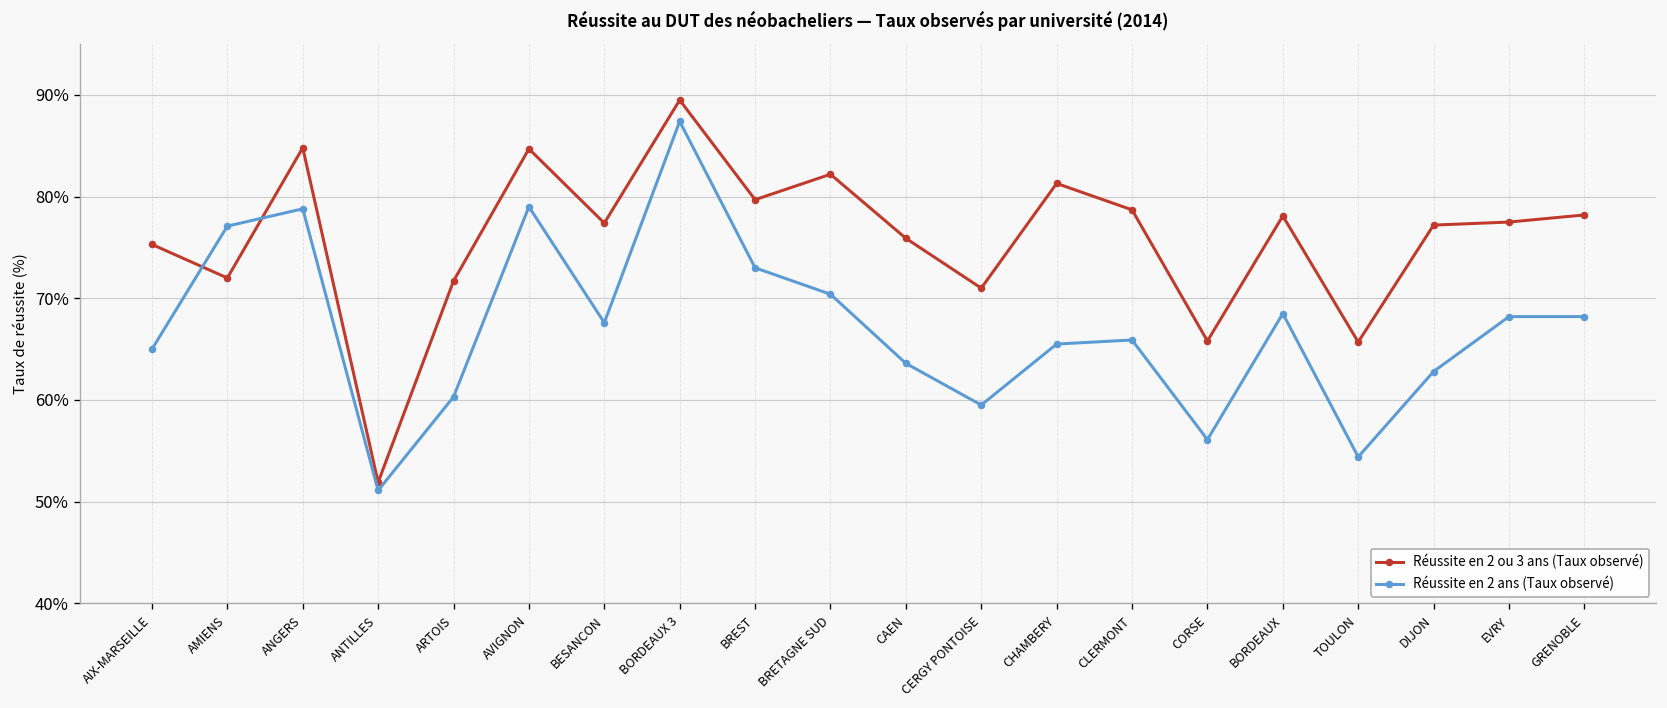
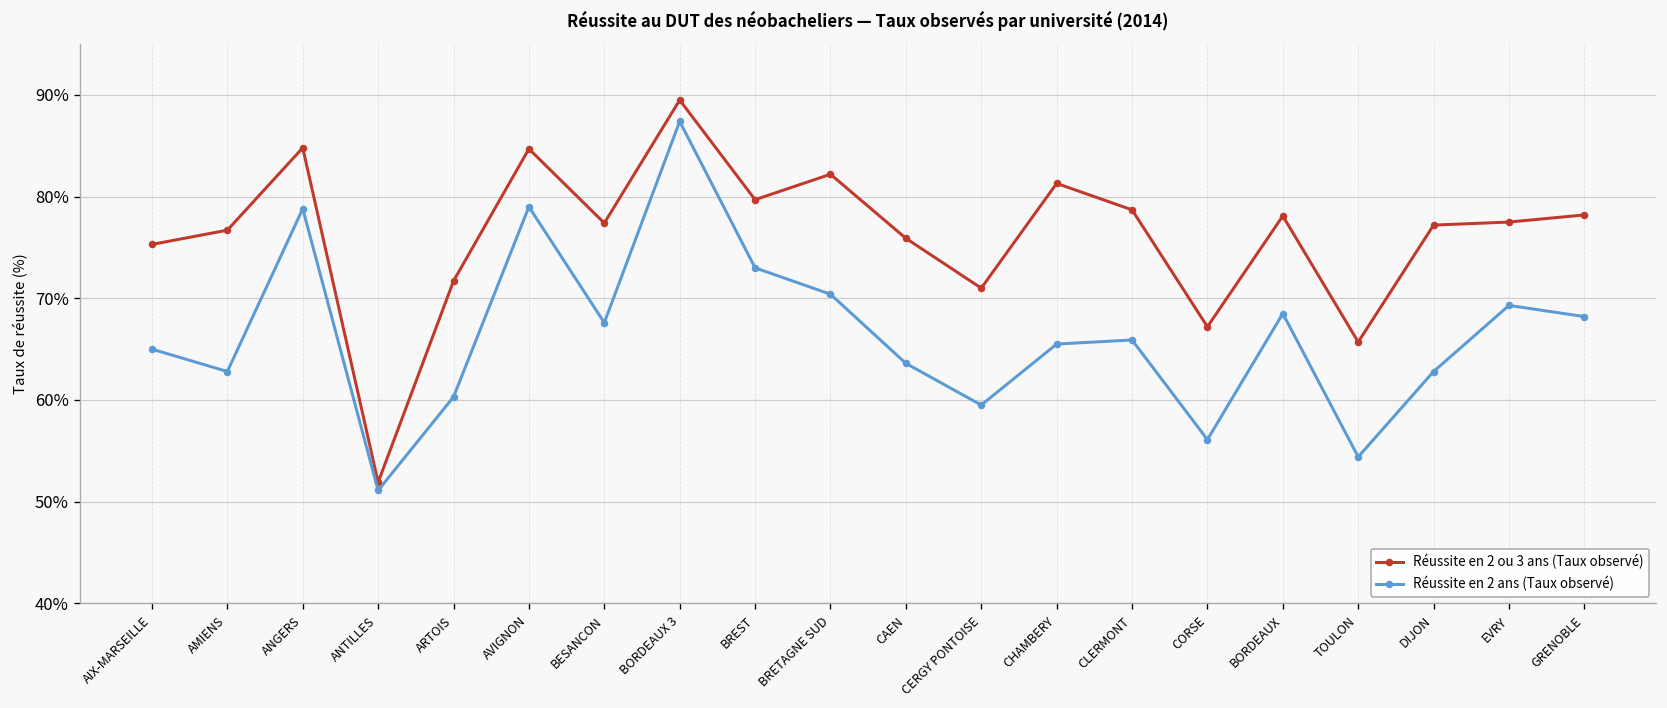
Réussite en 2 ou 3 ans (Taux observé), AMIENS: 72% -> 77%
Réussite en 2 ans (Taux observé), AMIENS: 77% -> 63%
Réussite en 2 ou 3 ans (Taux observé), CORSE: 66% -> 67%
Réussite en 2 ans (Taux observé), EVRY: 68% -> 69%
